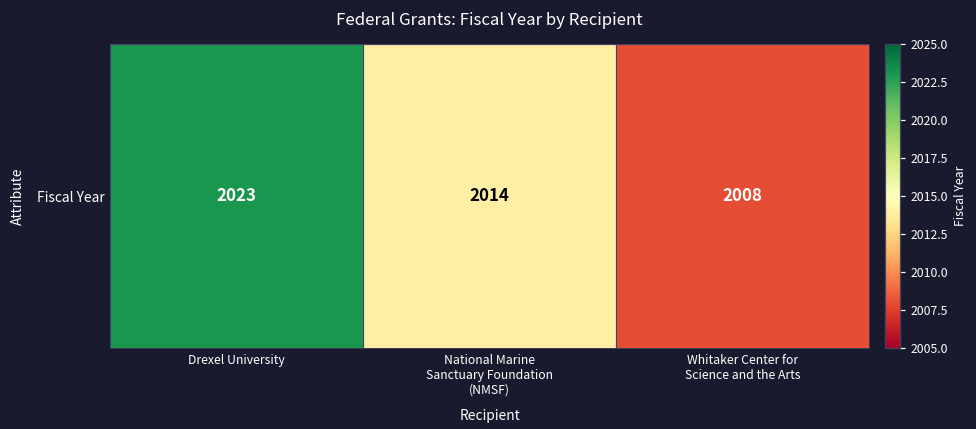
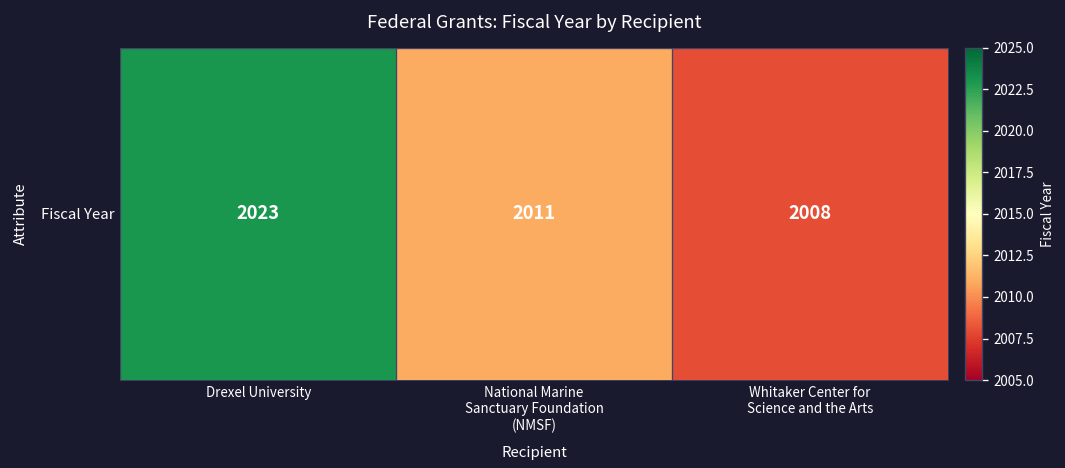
Fiscal Year, National Marine Sanctuary Foundation (NMSF): 2014 -> 2011
